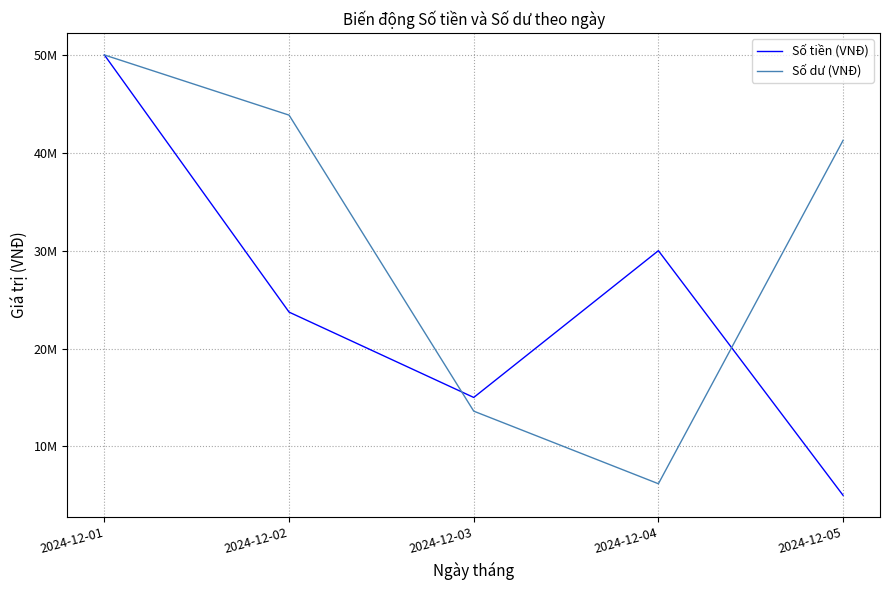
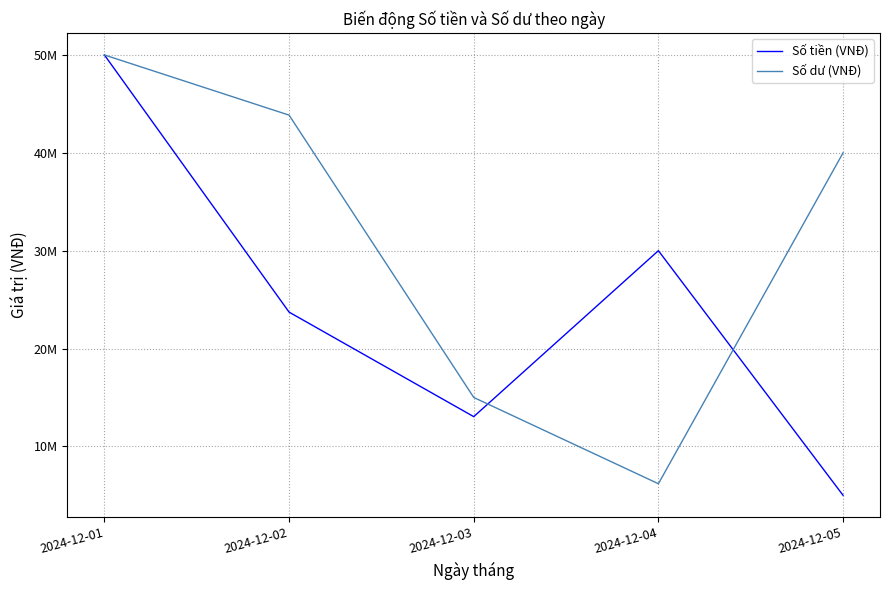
Số tiền (VNĐ), 2024-12-03: 15000000 -> 13000000
Số dư (VNĐ), 2024-12-03: 14000000 -> 15000000
Số dư (VNĐ), 2024-12-05: 41000000 -> 40000000
